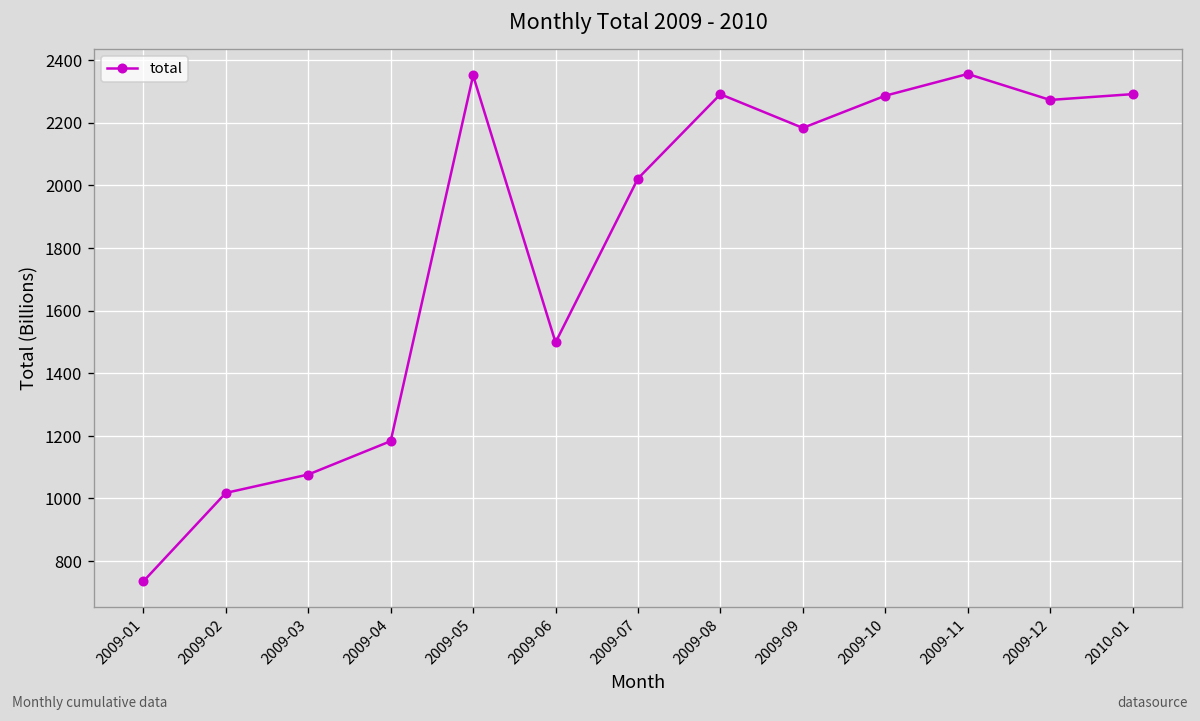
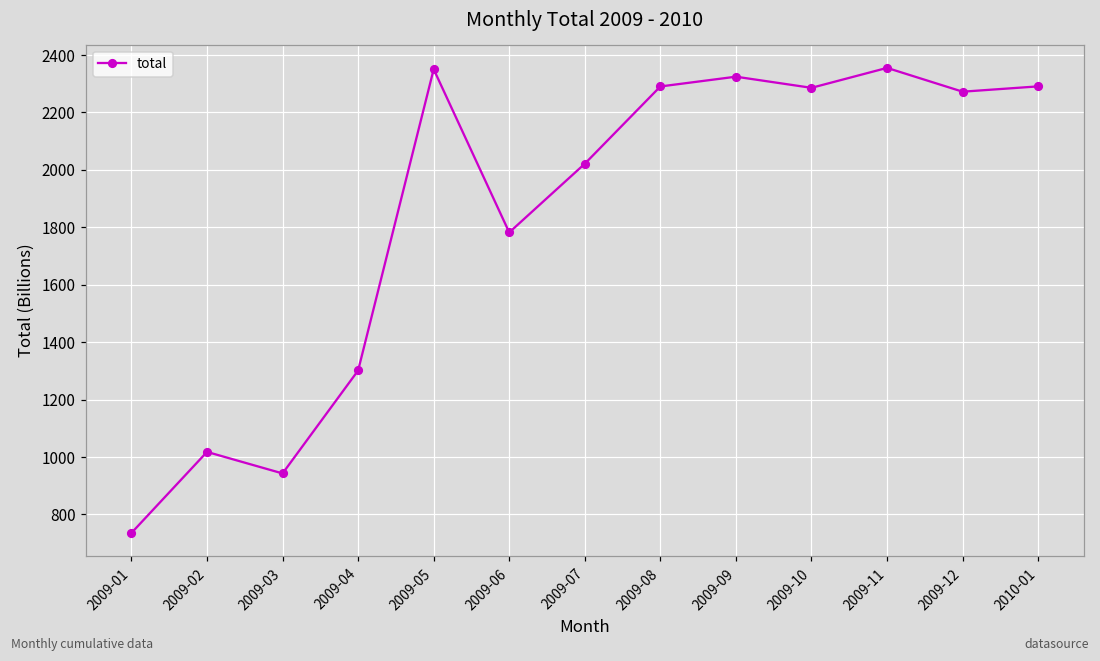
2009-03: 1080 -> 940
2009-04: 1180 -> 1300
2009-06: 1500 -> 1780
2009-09: 2180 -> 2320
